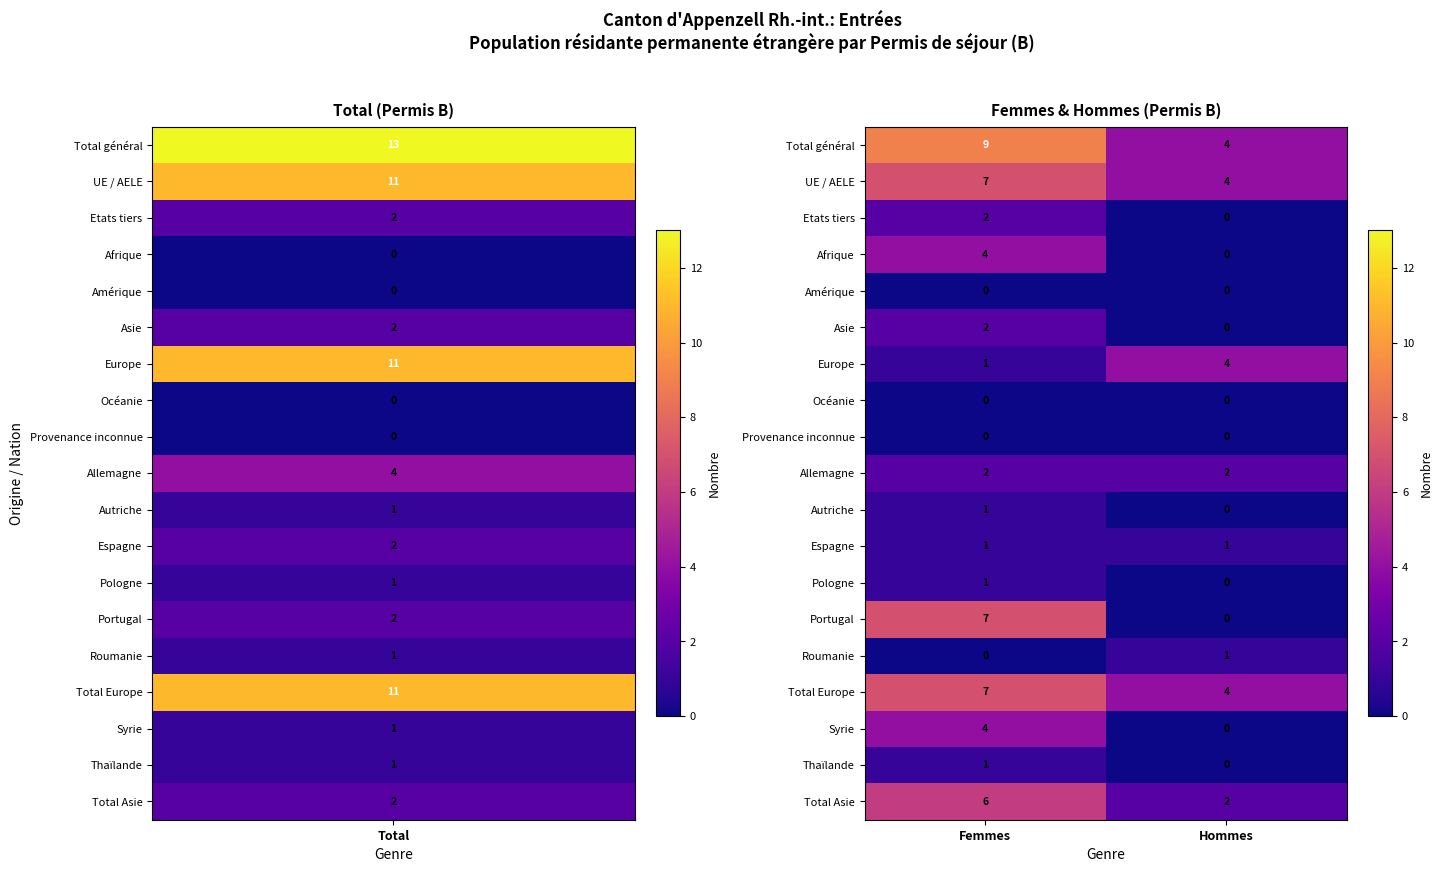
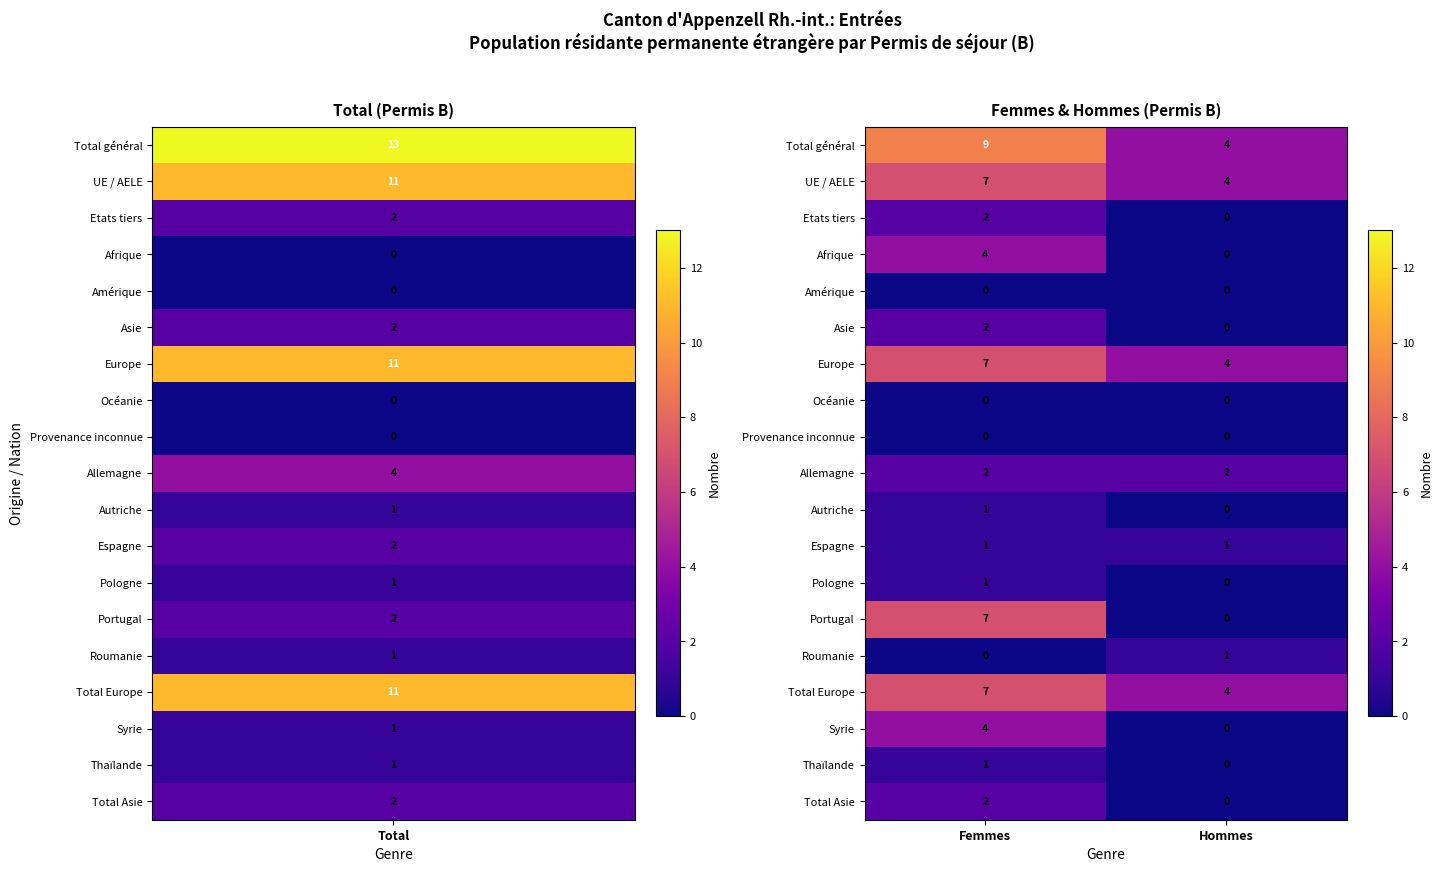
Europe, Femmes: 1 -> 7
Total Asie, Femmes: 6 -> 2
Total Asie, Hommes: 2 -> 0
